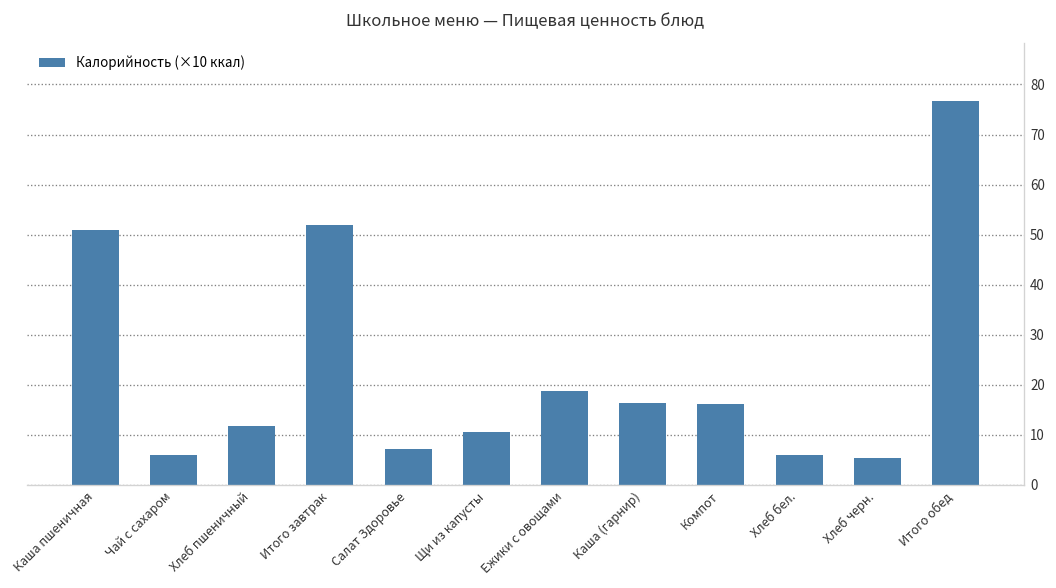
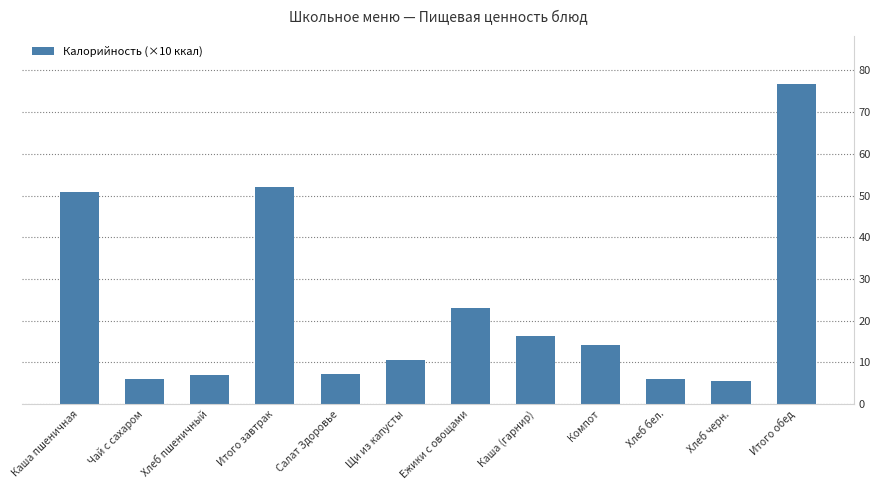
Хлеб пшеничный: 12 -> 7
Ежики с овощами: 19 -> 23
Компот: 16 -> 14
